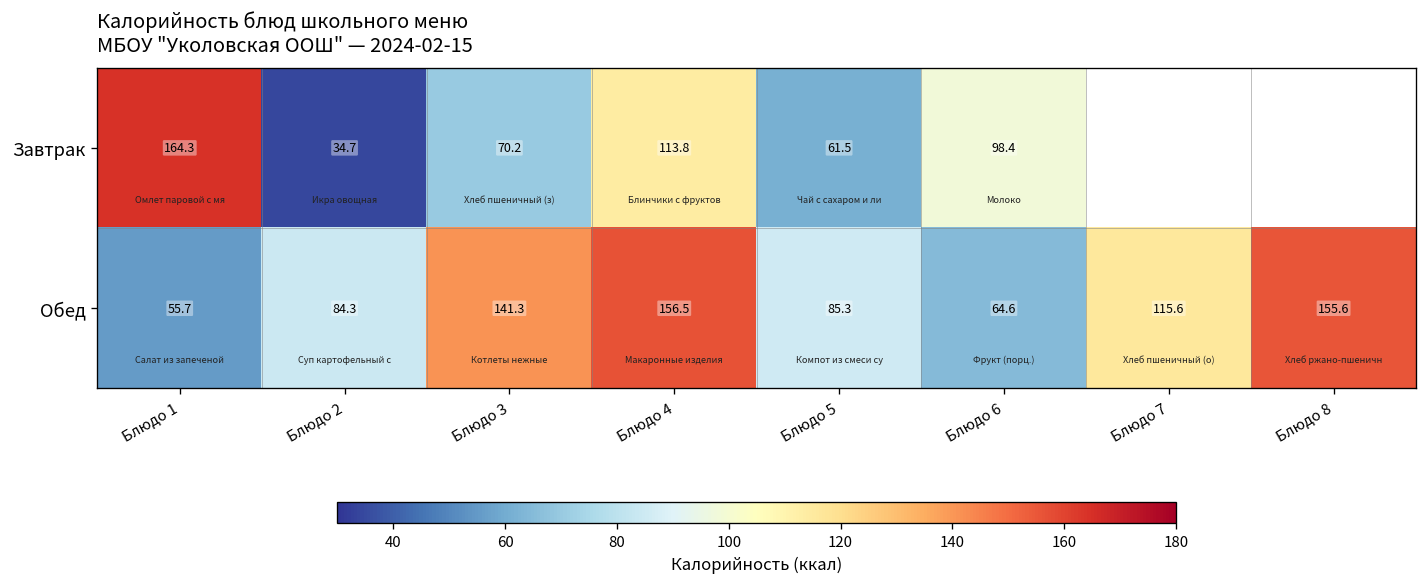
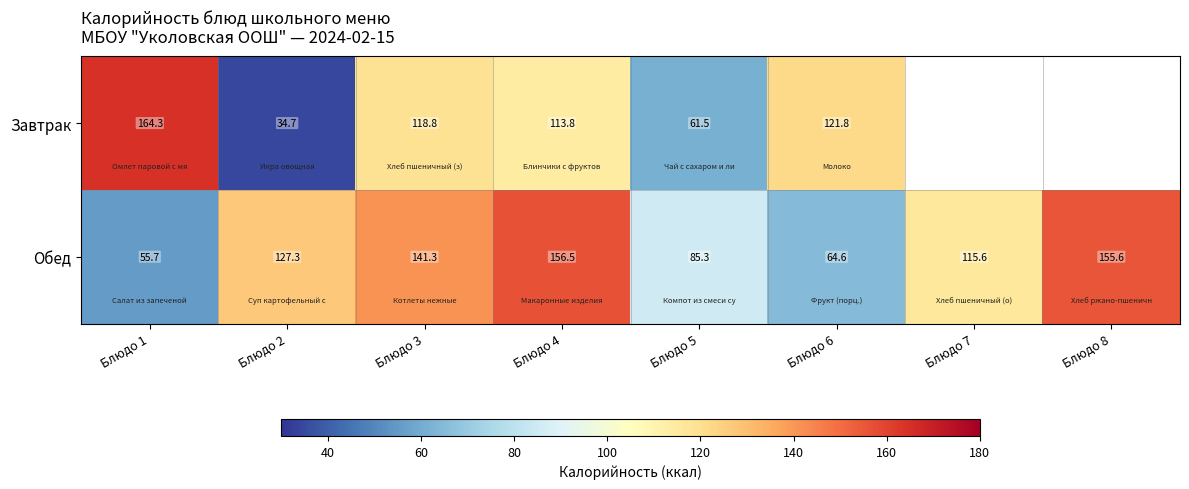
Завтрак, Блюдо 3: 70.2 -> 118.8
Завтрак, Блюдо 6: 98.4 -> 121.8
Обед, Блюдо 2: 84.3 -> 127.3
